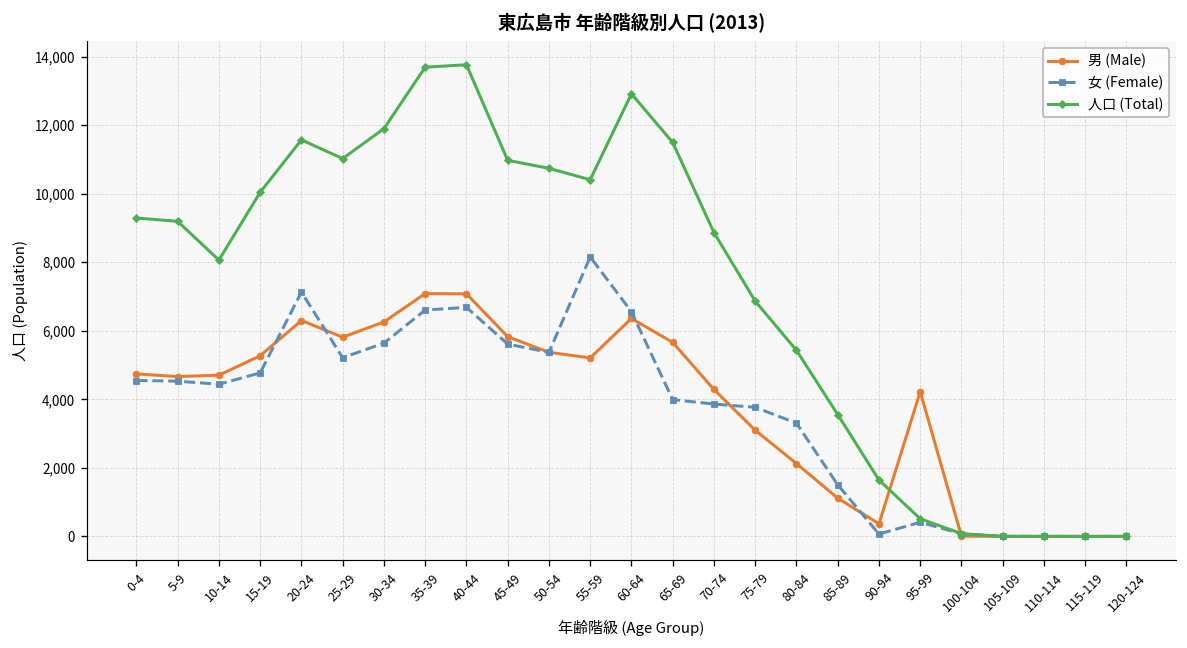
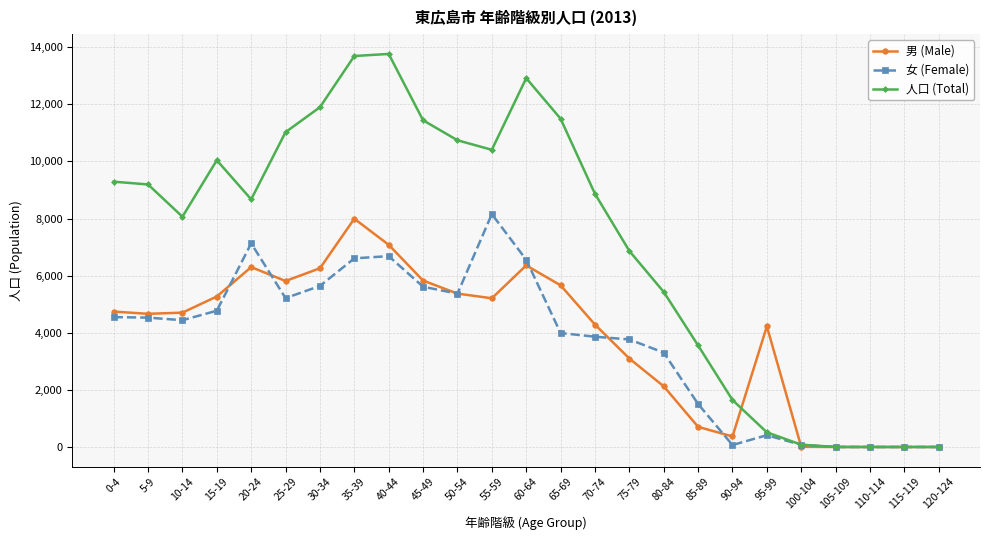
人口 (Total), 20-24: 11,600 -> 8,700
男 (Male), 35-39: 7,100 -> 8,000
人口 (Total), 45-49: 11,000 -> 11,400
男 (Male), 85-89: 1,100 -> 700
